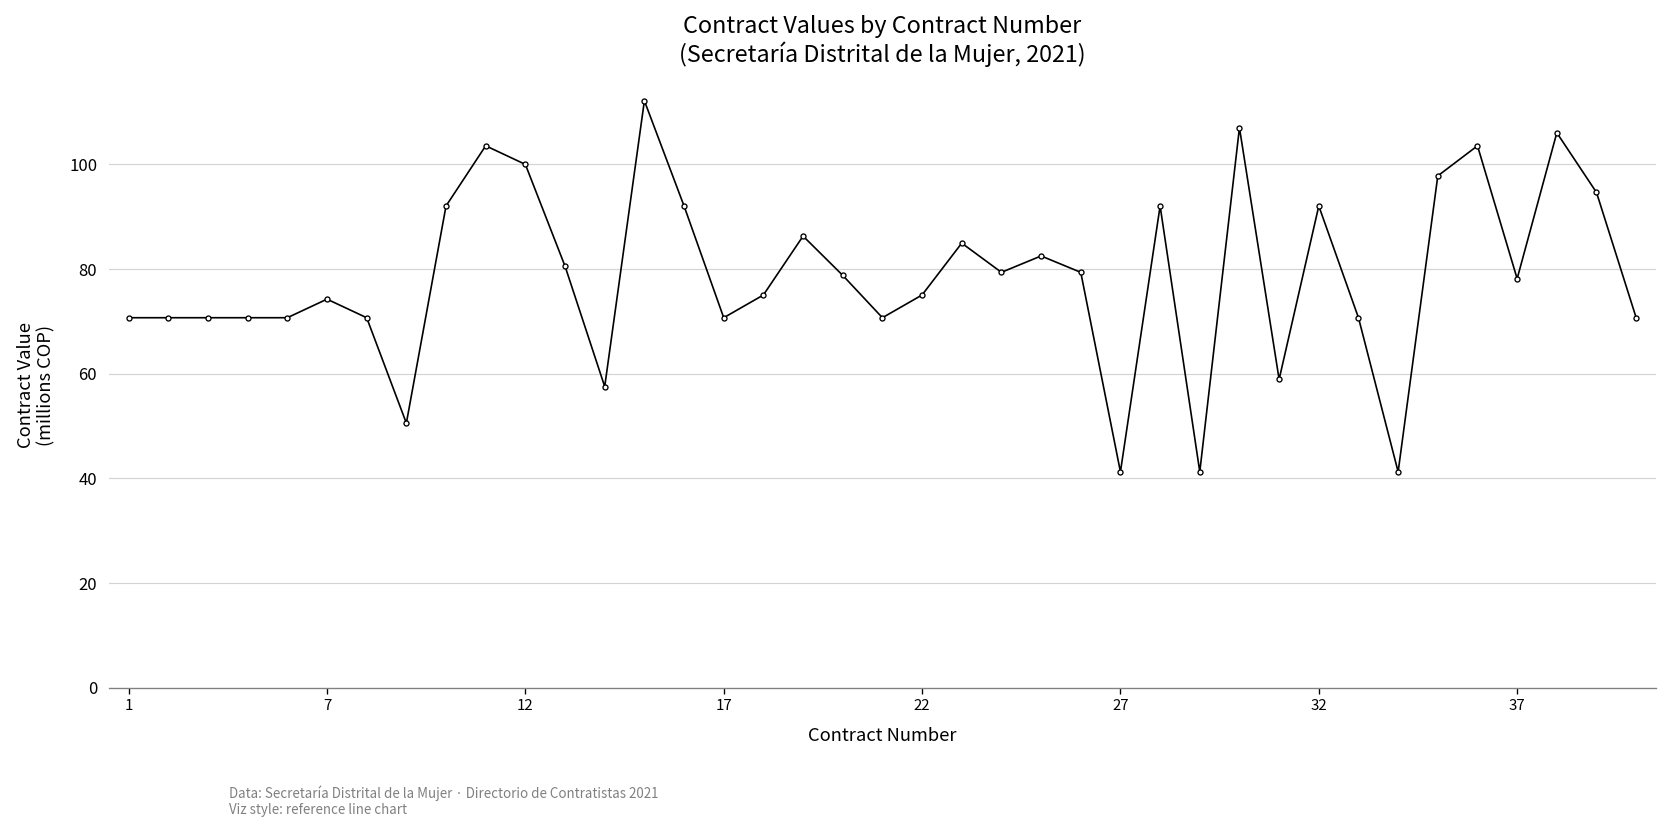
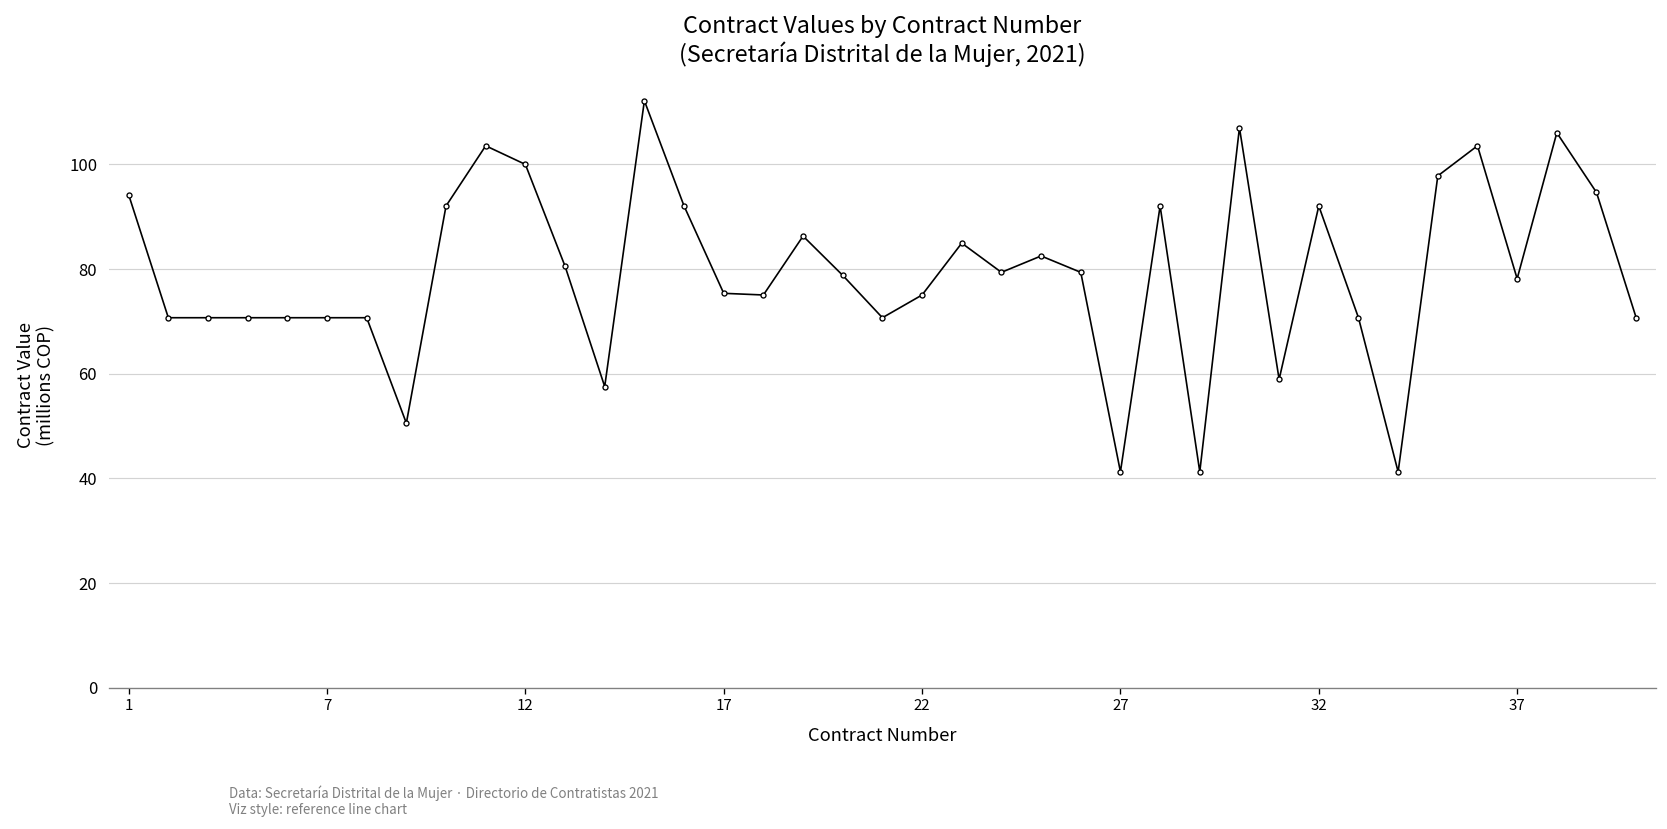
1: 71 -> 94
7: 74 -> 71
17: 71 -> 75
